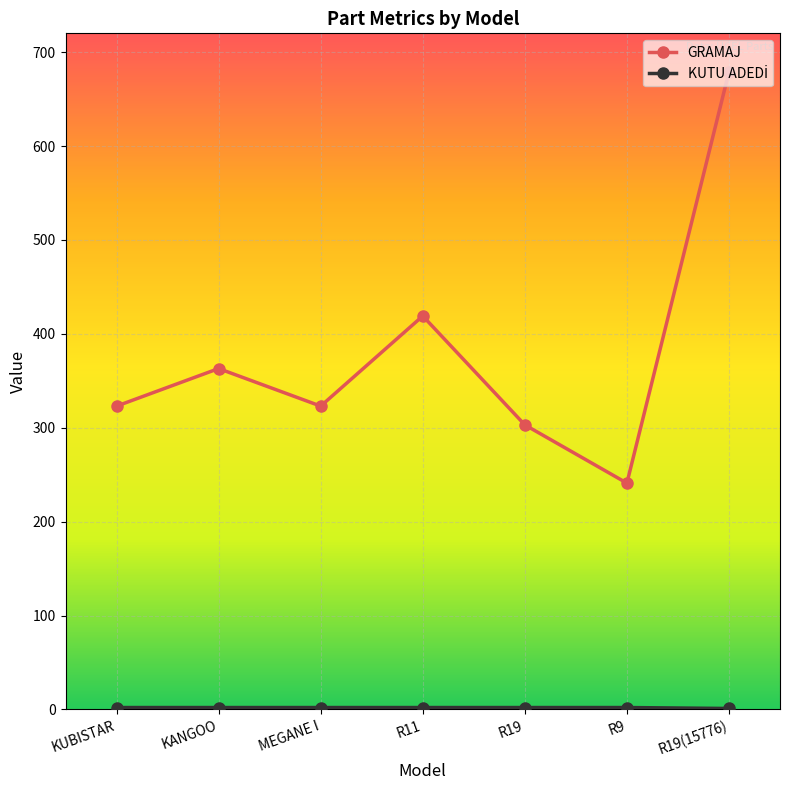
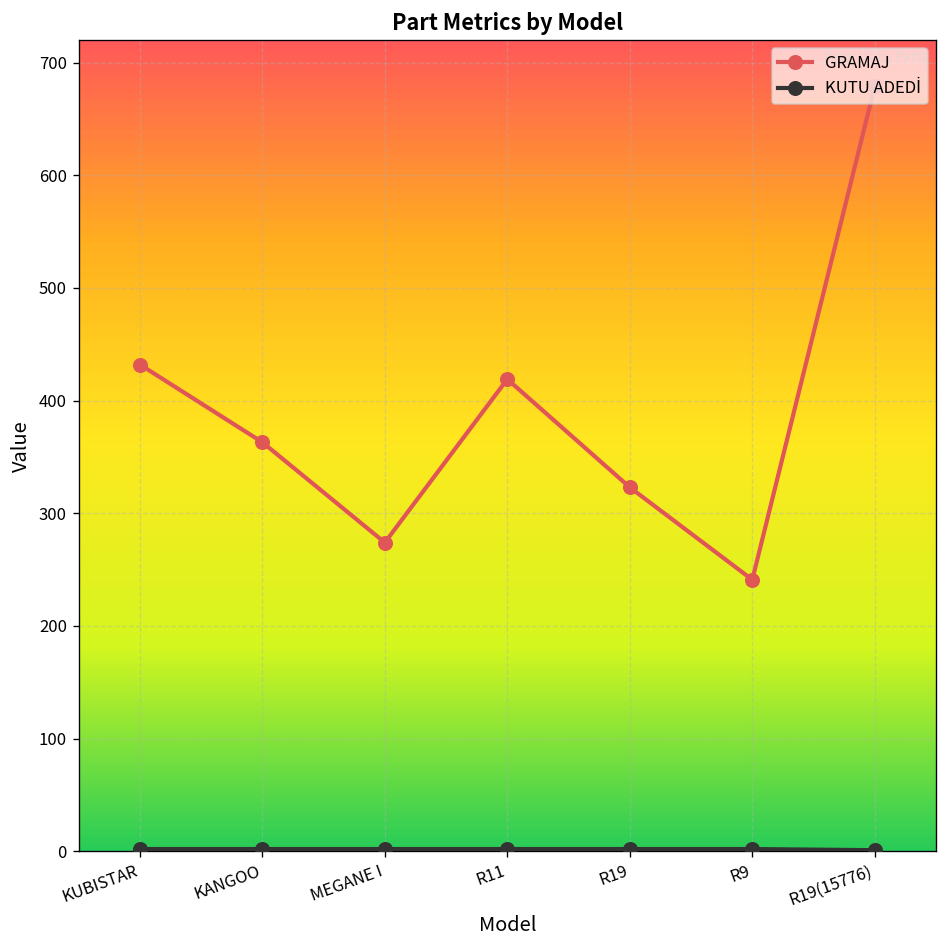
GRAMAJ, KUBISTAR: 320 -> 430
GRAMAJ, MEGANE I: 320 -> 270
GRAMAJ, R19: 300 -> 320
